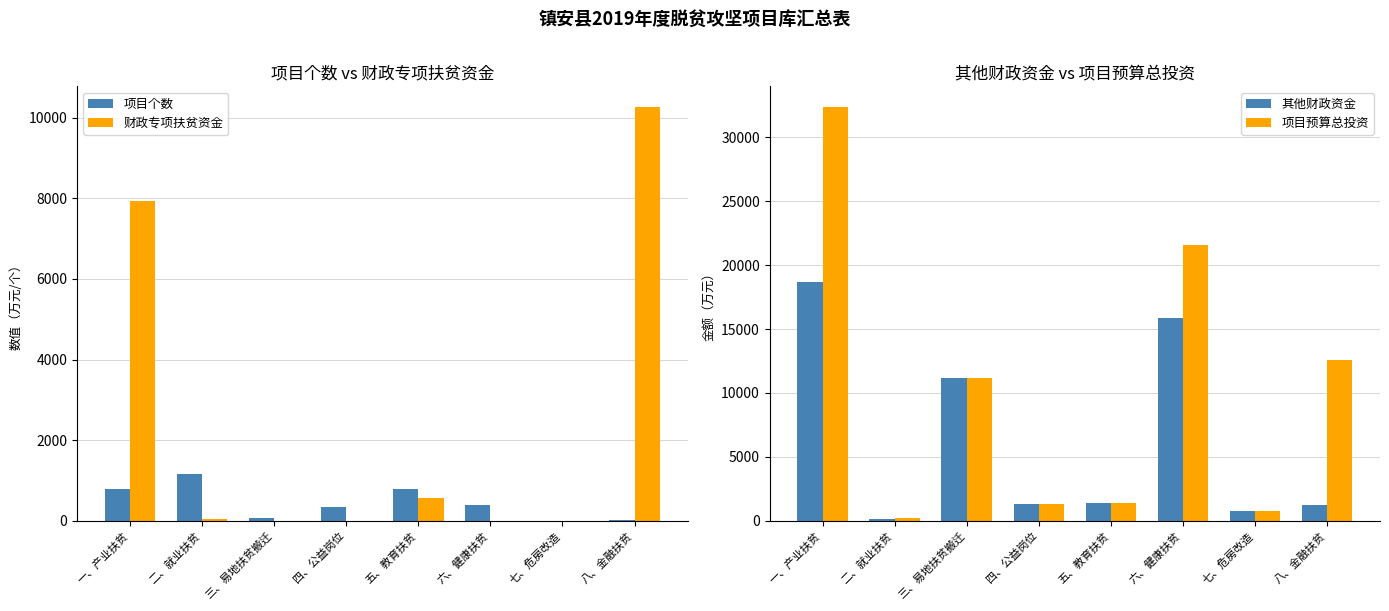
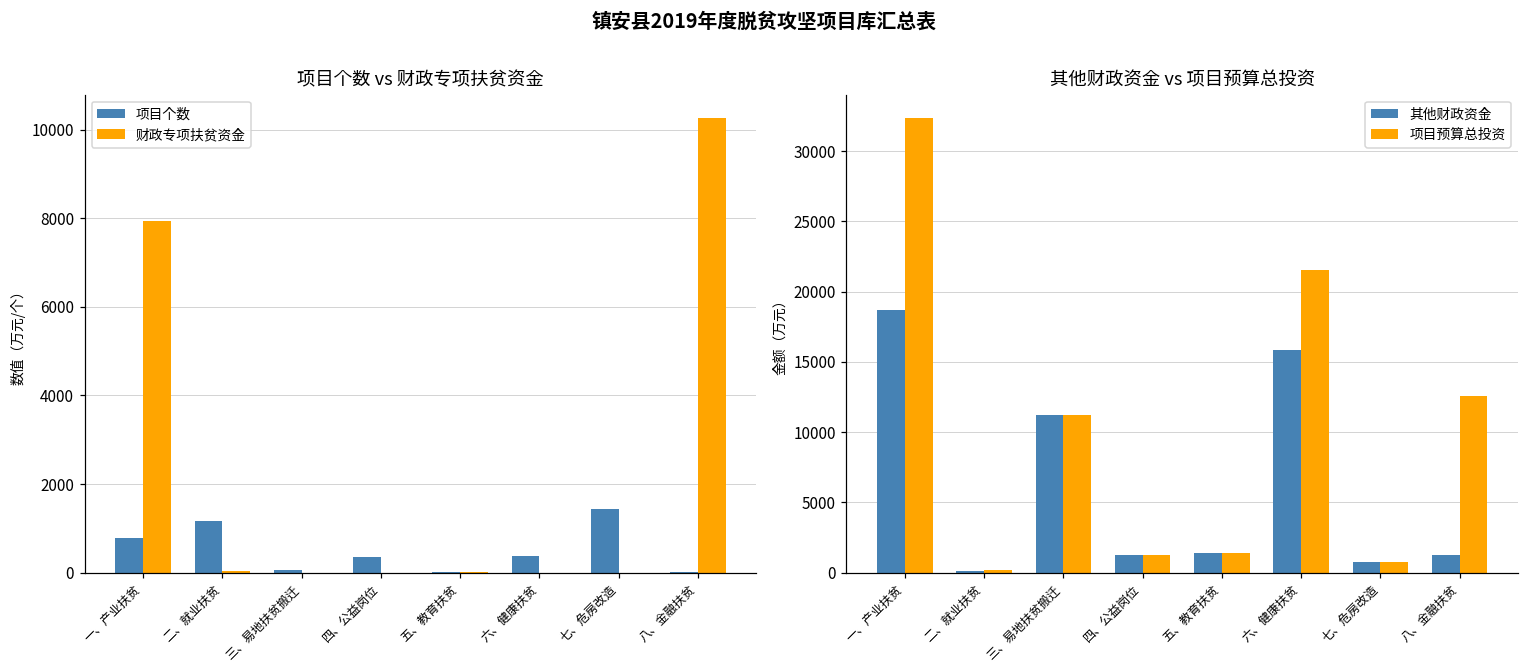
项目个数 vs 财政专项扶贫资金, 项目个数, 五、教育扶贫: 800 -> 0
项目个数 vs 财政专项扶贫资金, 财政专项扶贫资金, 五、教育扶贫: 600 -> 0
项目个数 vs 财政专项扶贫资金, 项目个数, 七、危房改造: 0 -> 1400
